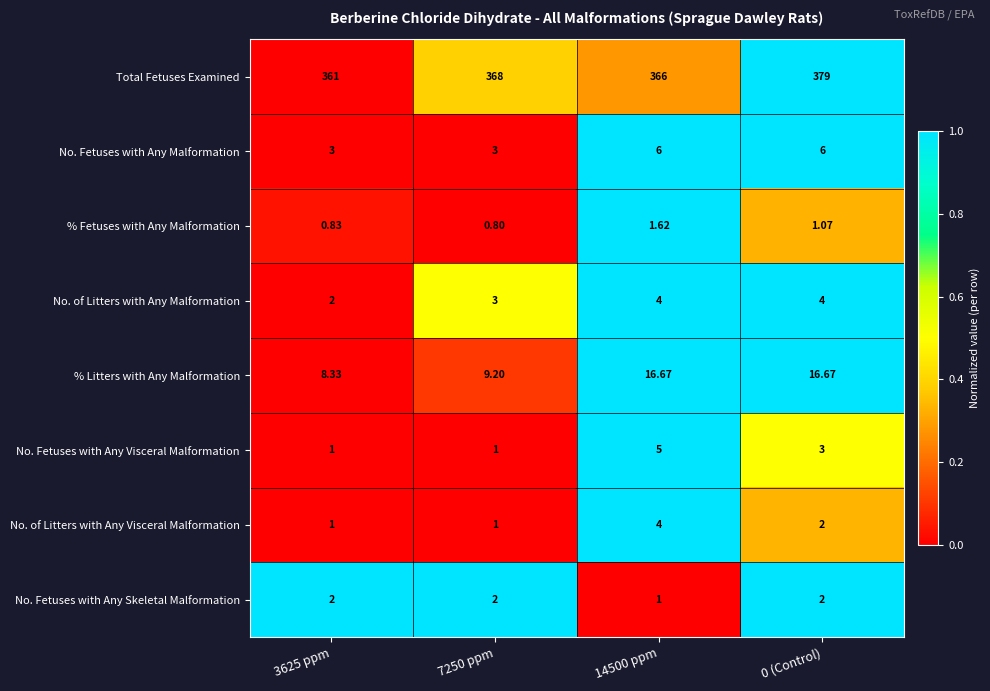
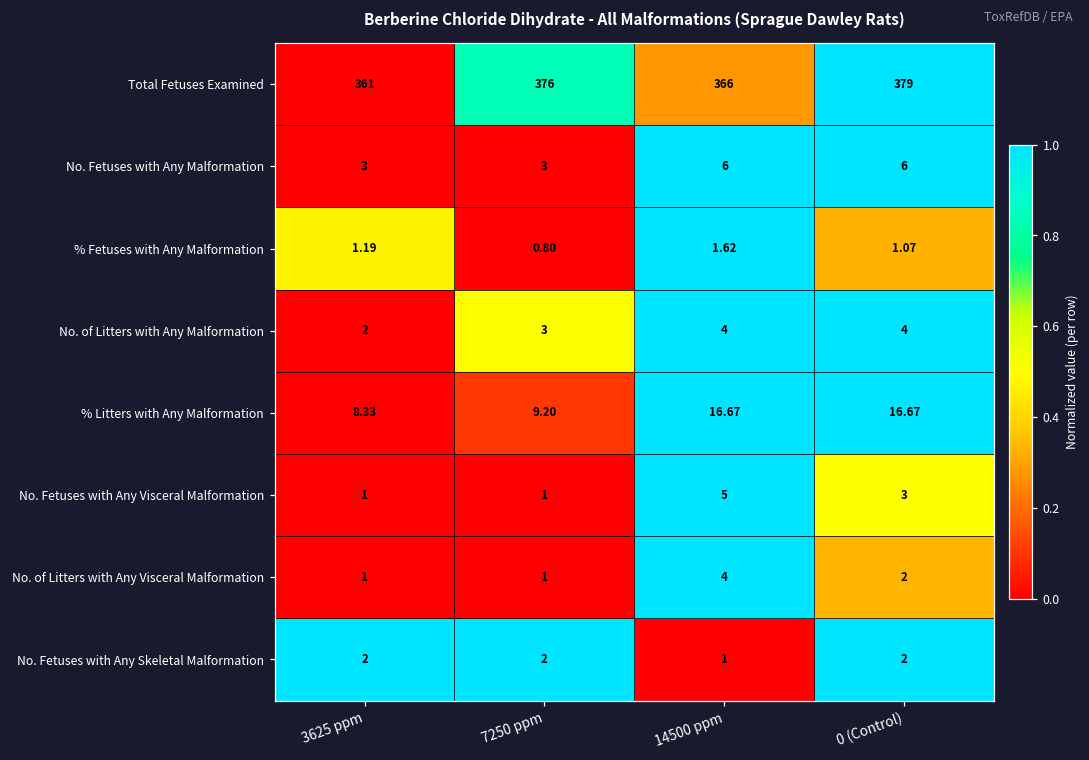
Total Fetuses Examined, 7250 ppm: 368 -> 376
% Fetuses with Any Malformation, 3625 ppm: 0.83 -> 1.19
